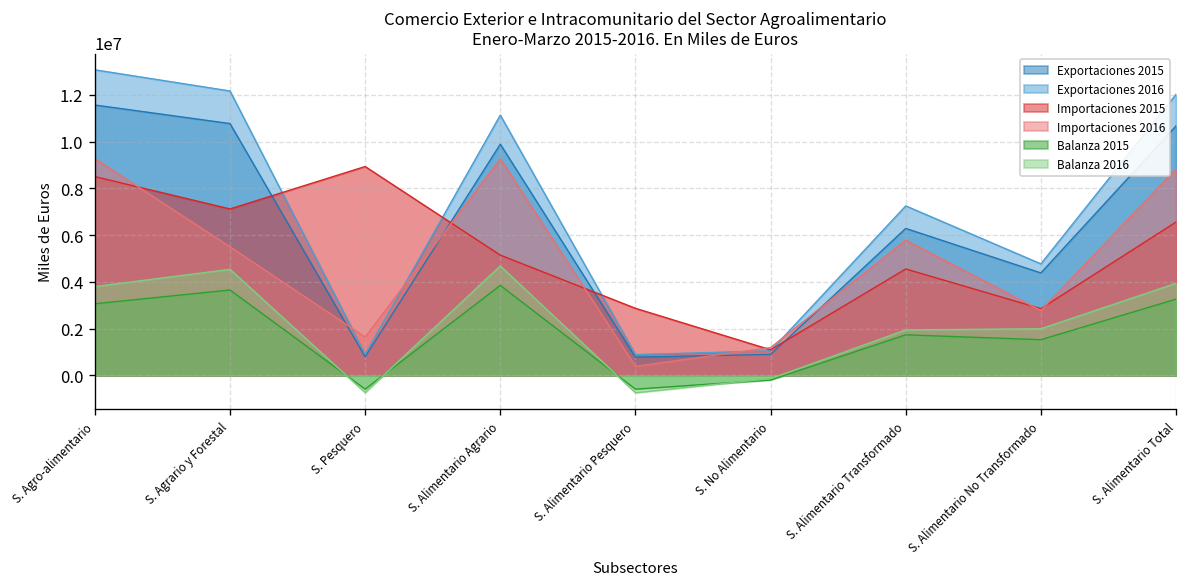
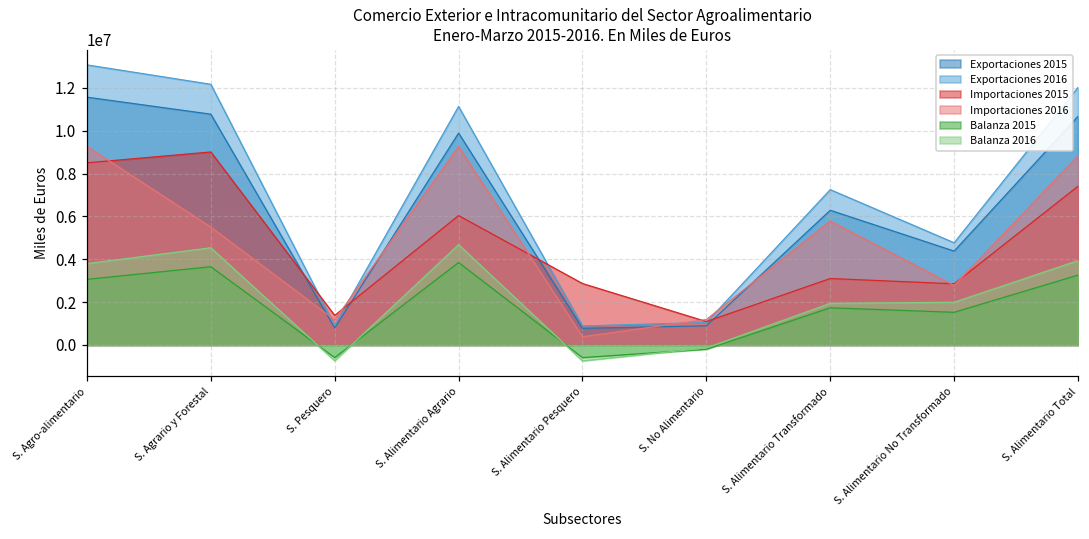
Importaciones 2015, S. Agrario y Forestal: 7100000 -> 9000000
Importaciones 2015, S. Pesquero: 8900000 -> 1400000
Importaciones 2016, S. Pesquero: 1600000 -> 1200000
Importaciones 2015, S. Alimentario Agrario: 5100000 -> 6000000
Importaciones 2015, S. Alimentario Transformado: 4600000 -> 3100000
Importaciones 2015, S. Alimentario Total: 6600000 -> 7400000
